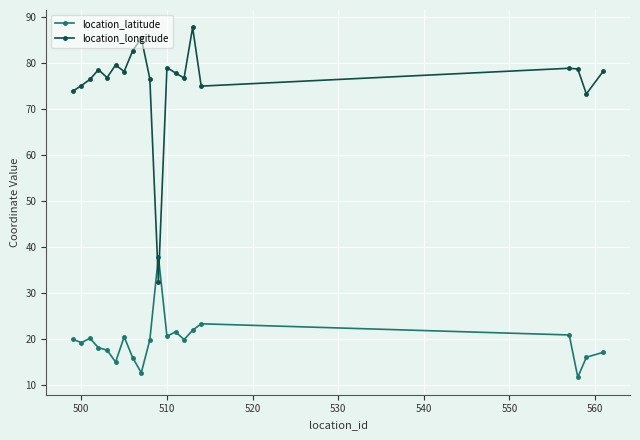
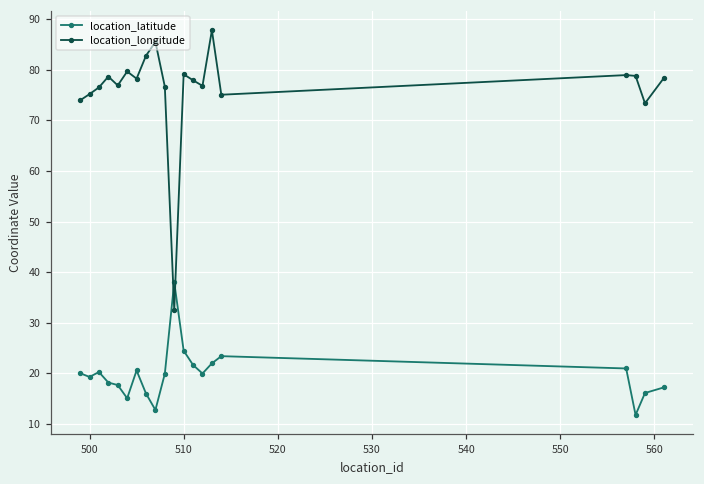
location_latitude, 510: 21 -> 24
